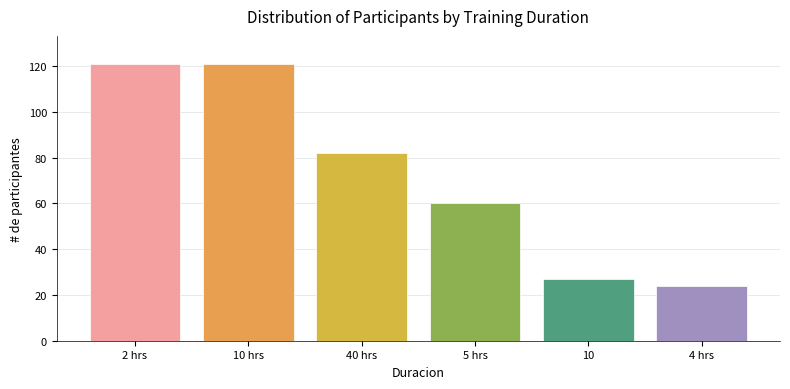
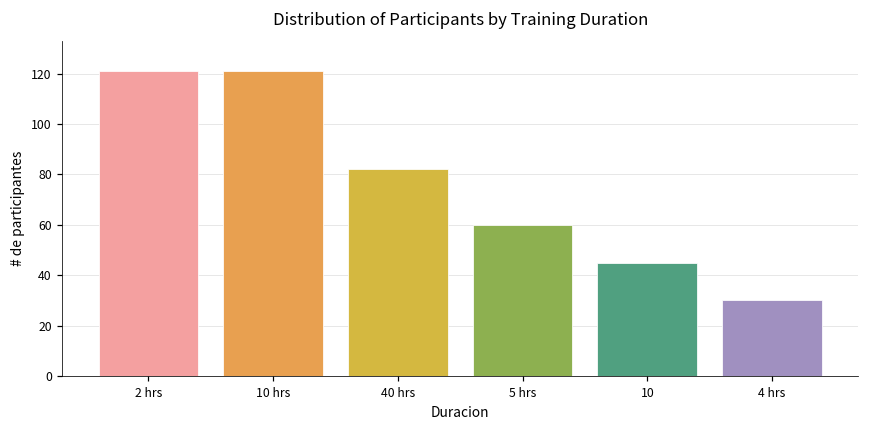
10: 27 -> 45
4 hrs: 24 -> 30
